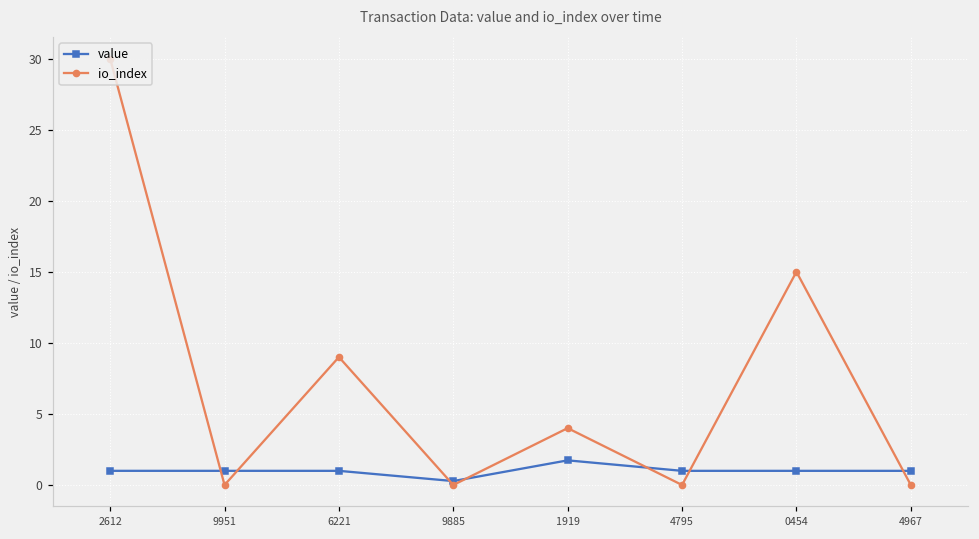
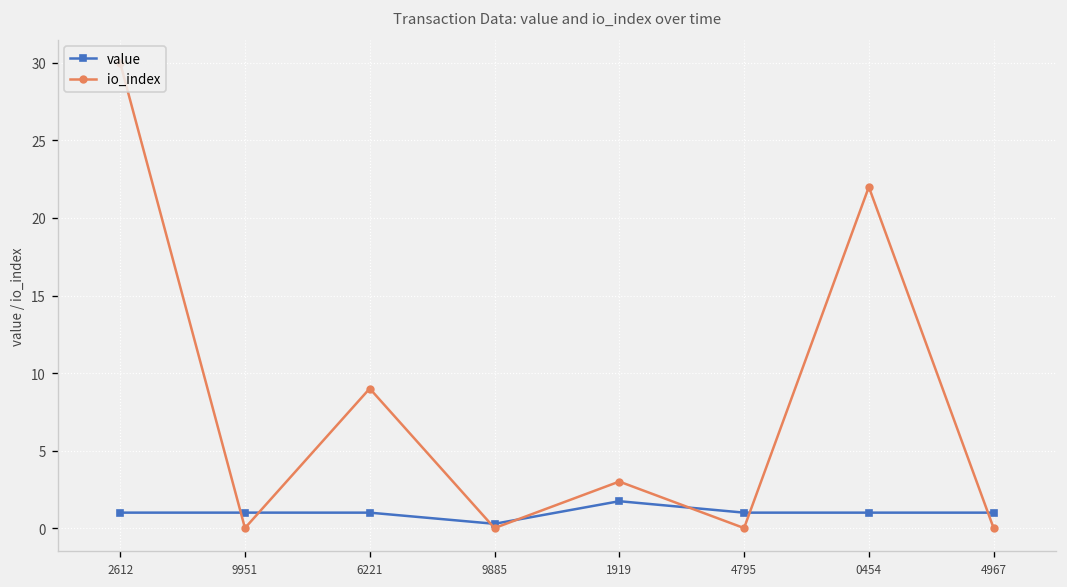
io_index, 1919: 4 -> 3
io_index, 0454: 15 -> 22
